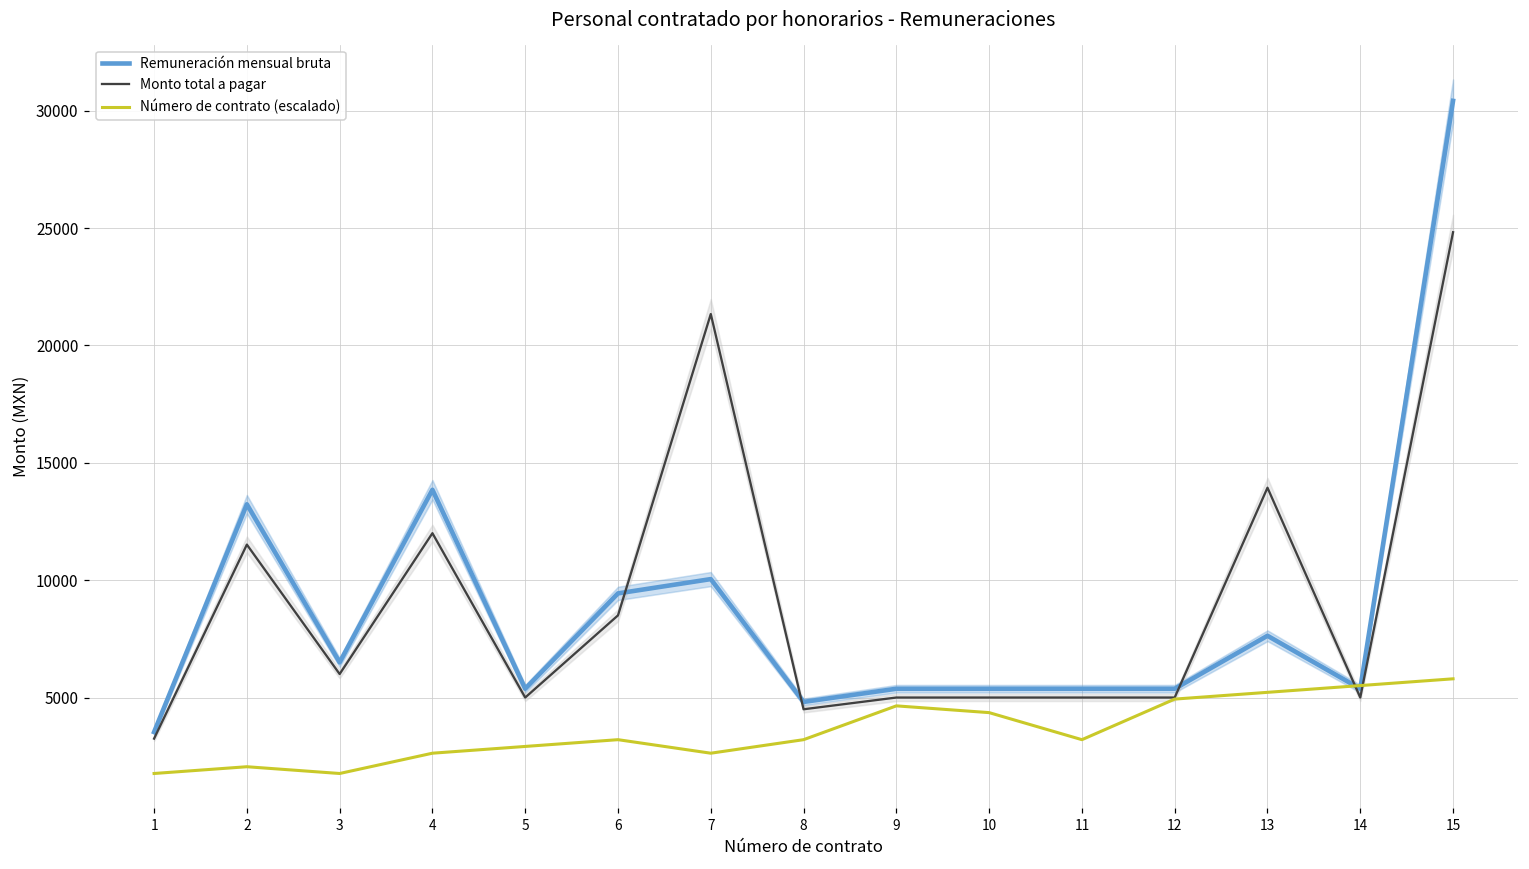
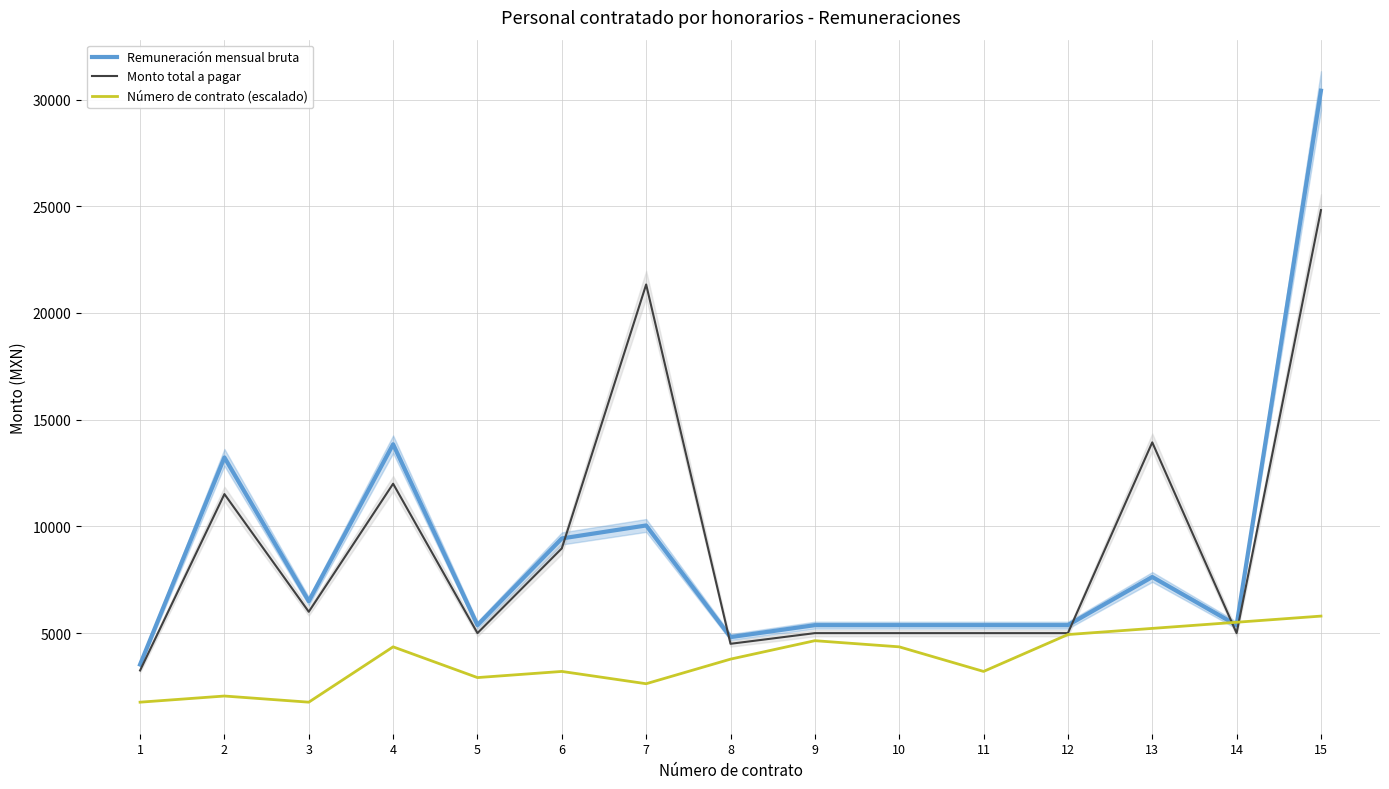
Número de contrato (escalado), 4: 2600 -> 4400
Monto total a pagar, 6: 8500 -> 9000
Número de contrato (escalado), 8: 3200 -> 3800
